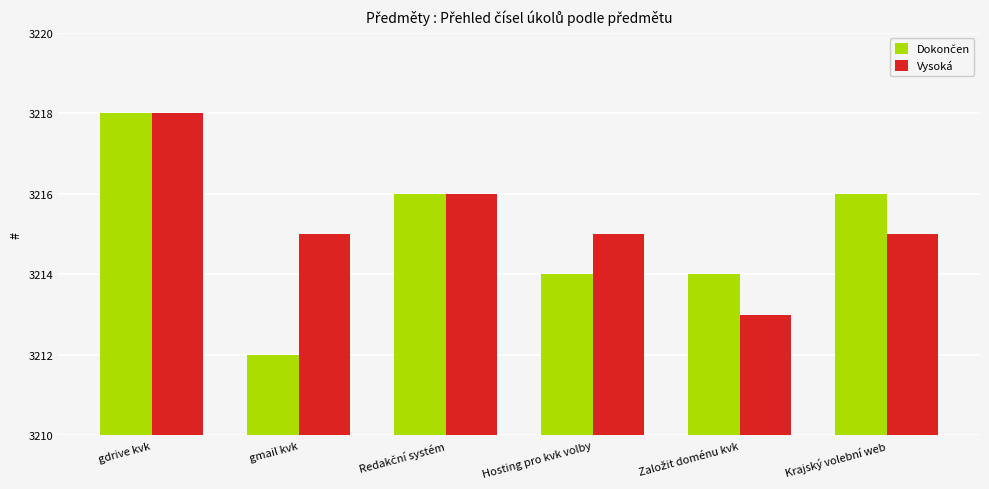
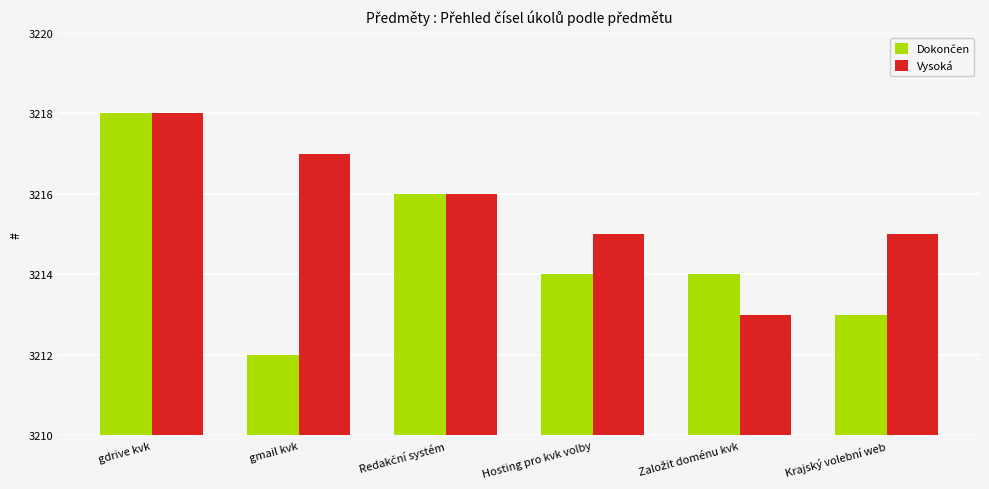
Vysoká, gmail kvk: 3215 -> 3217
Dokončen, Krajský volební web: 3216 -> 3213
